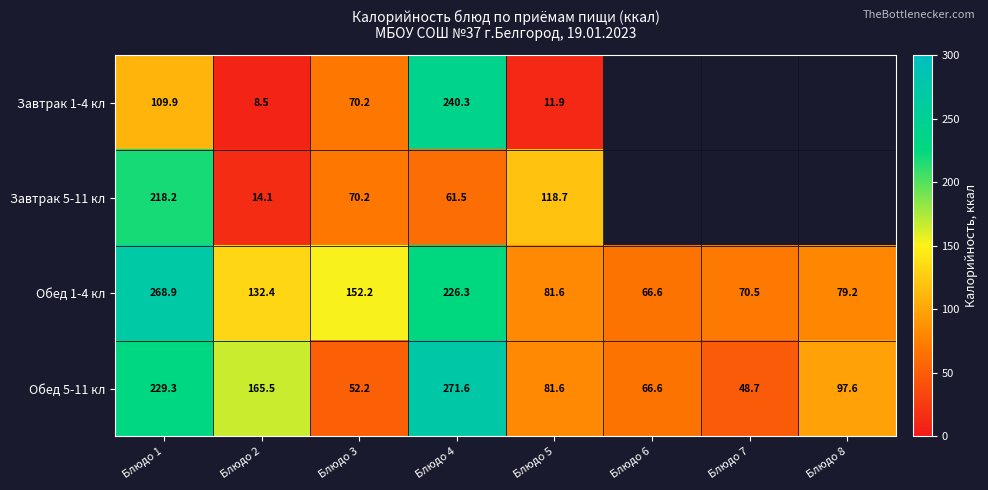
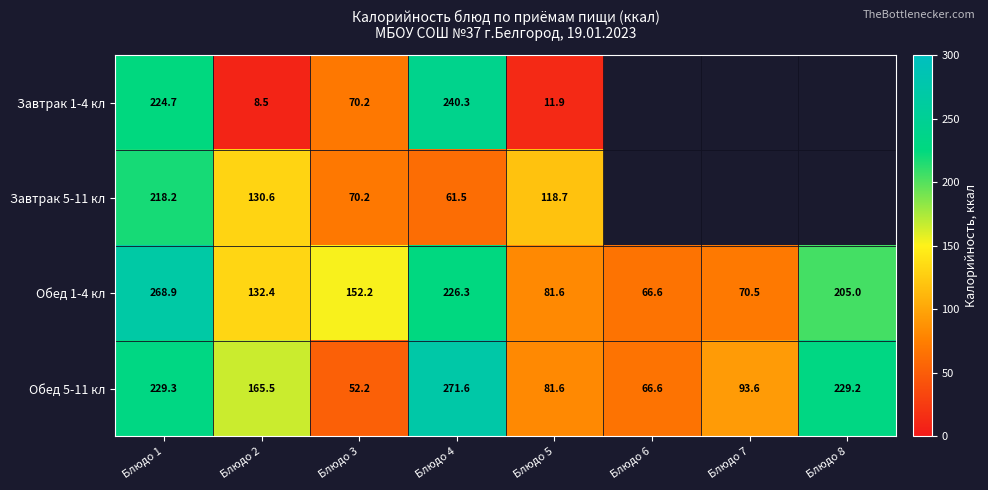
Завтрак 1-4 кл, Блюдо 1: 109.9 -> 224.7
Завтрак 5-11 кл, Блюдо 2: 14.1 -> 130.6
Обед 1-4 кл, Блюдо 8: 79.2 -> 205.0
Обед 5-11 кл, Блюдо 7: 48.7 -> 93.6
Обед 5-11 кл, Блюдо 8: 97.6 -> 229.2
